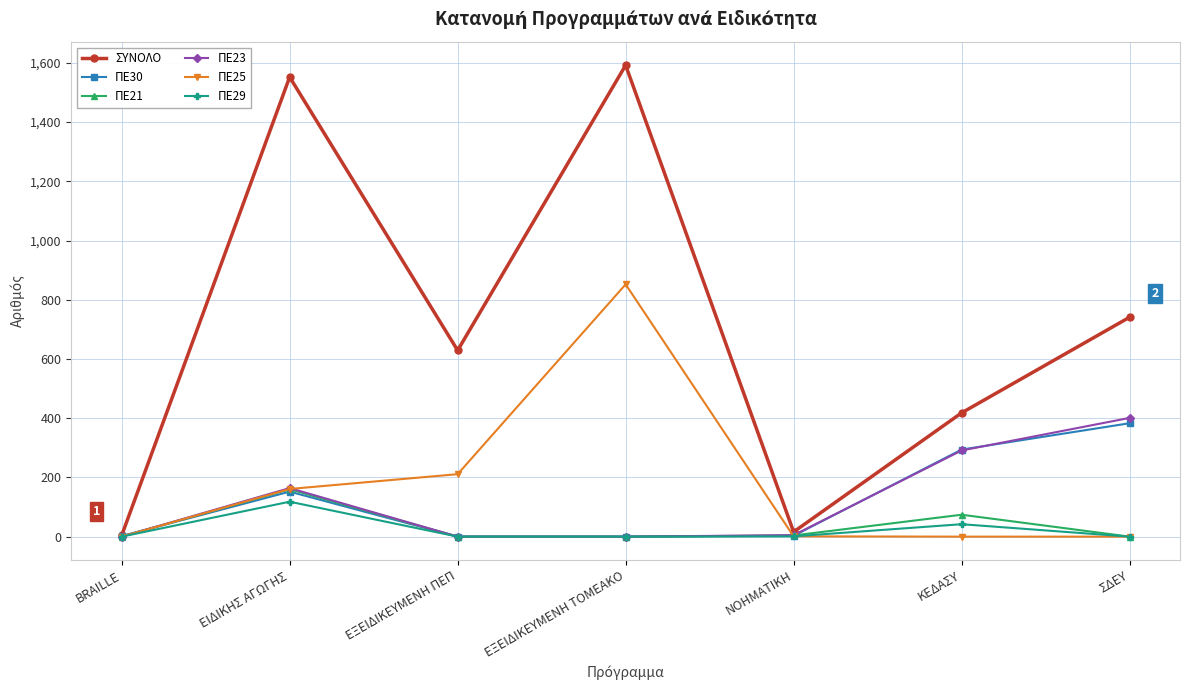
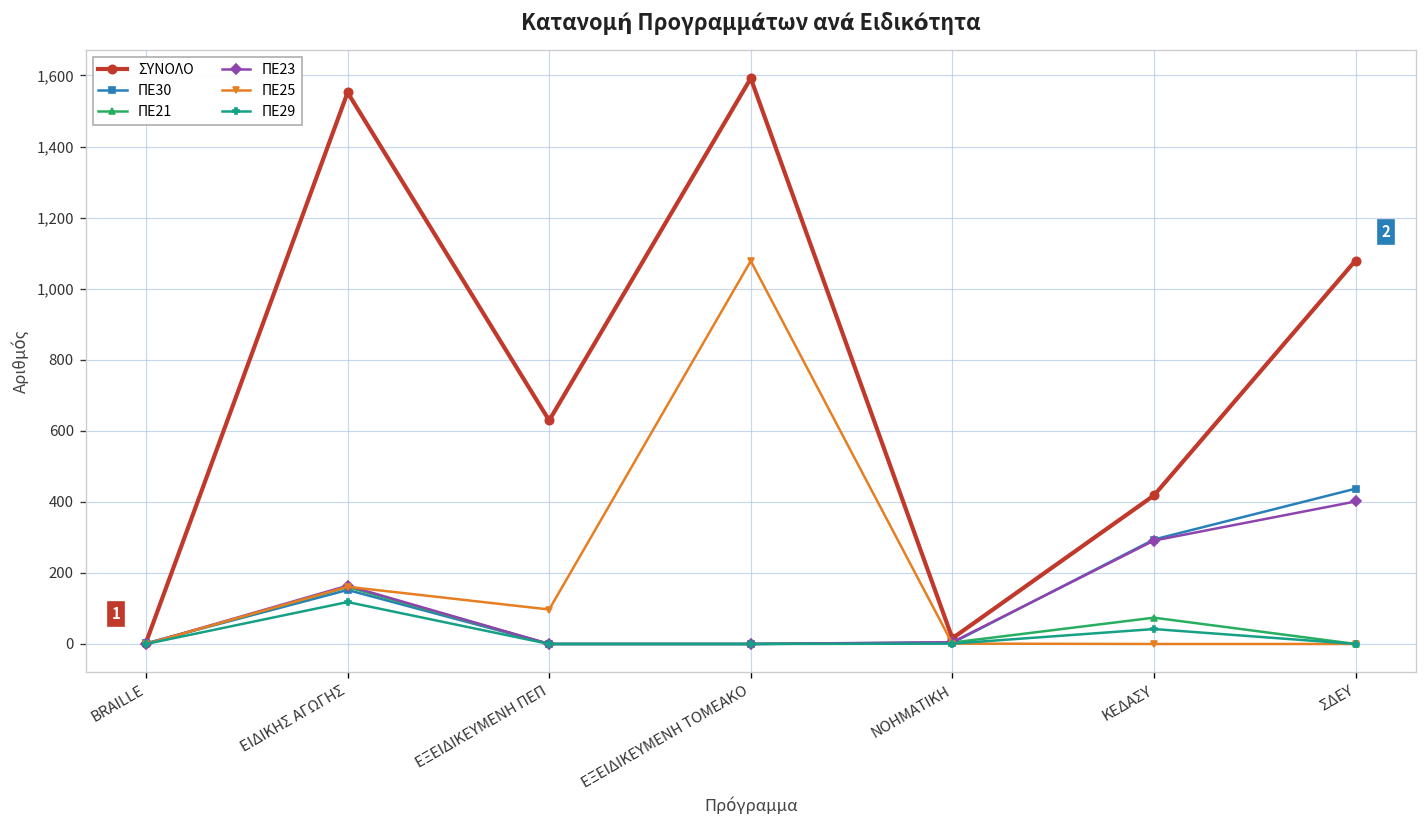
ΠΕ25, ΕΞΕΙΔΙΚΕΥΜΕΝΗ ΠΕΠ: 210 -> 100
ΠΕ25, ΕΞΕΙΔΙΚΕΥΜΕΝΗ ΤΟΜΕΑΚΟ: 850 -> 1,080
ΣΥΝΟΛΟ, ΣΔΕΥ: 740 -> 1,080
ΠΕ30, ΣΔΕΥ: 380 -> 440
